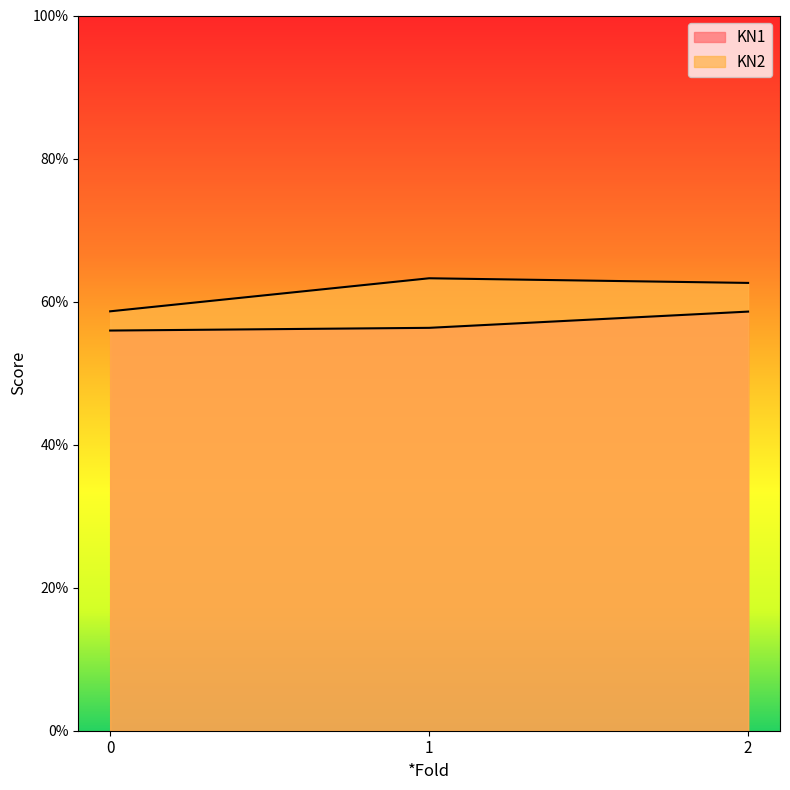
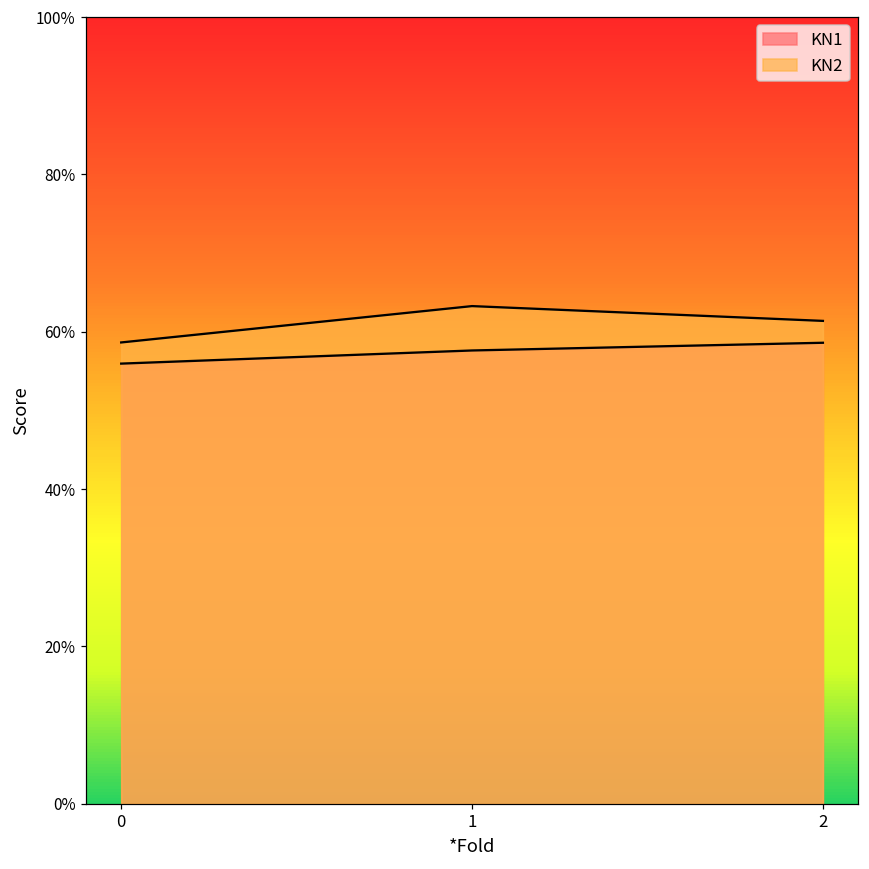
KN1, 1: 56% -> 58%
KN2, 2: 63% -> 61%
